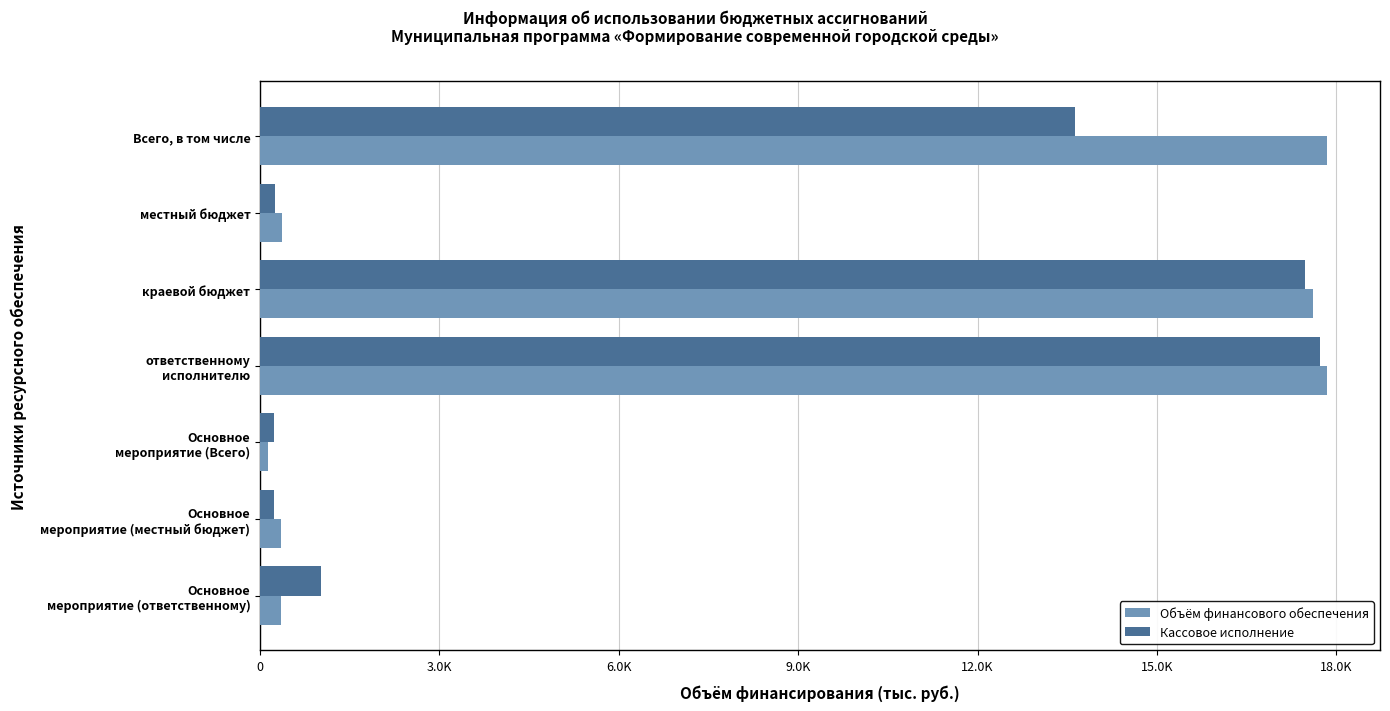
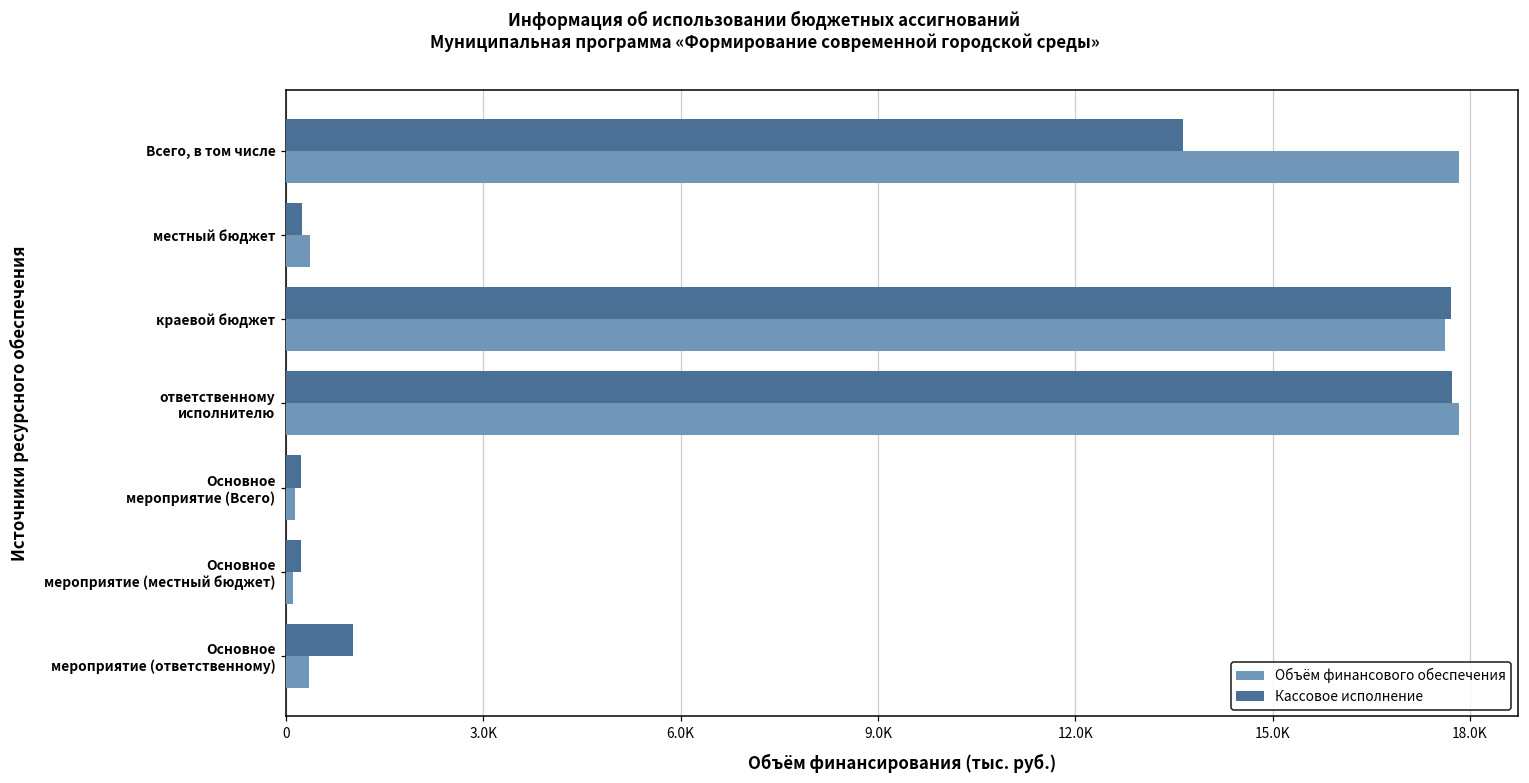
Кассовое исполнение, краевой бюджет: 17500 -> 17700
Объём финансового обеспечения, Основное мероприятие (местный бюджет): 300 -> 100
